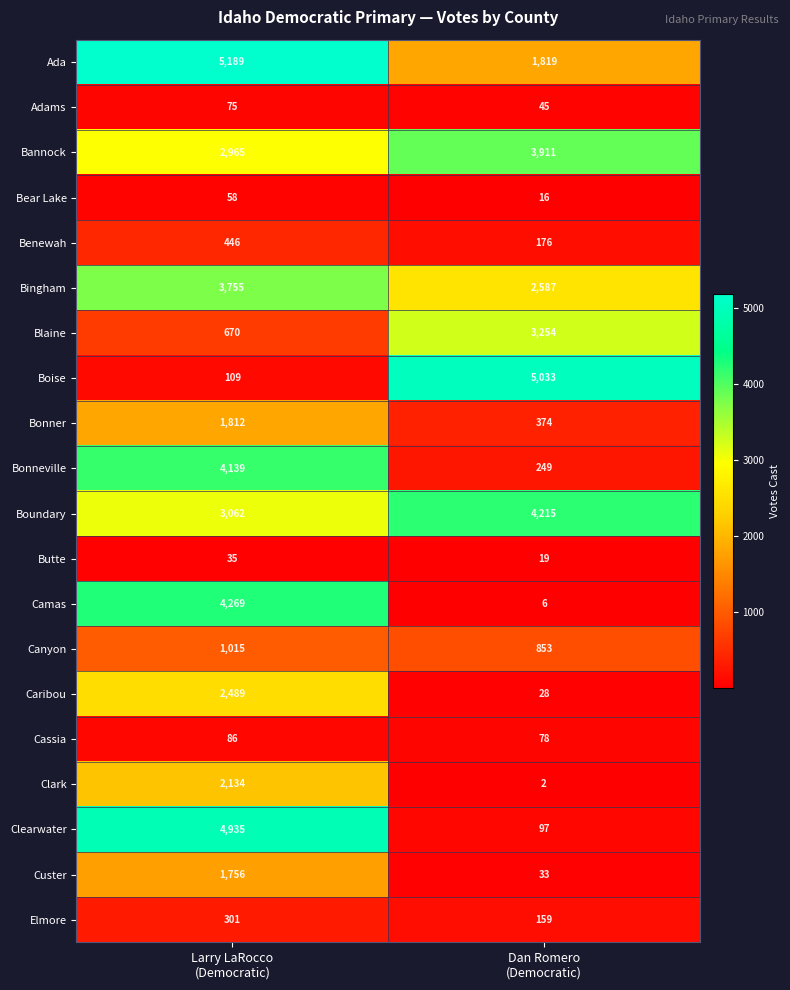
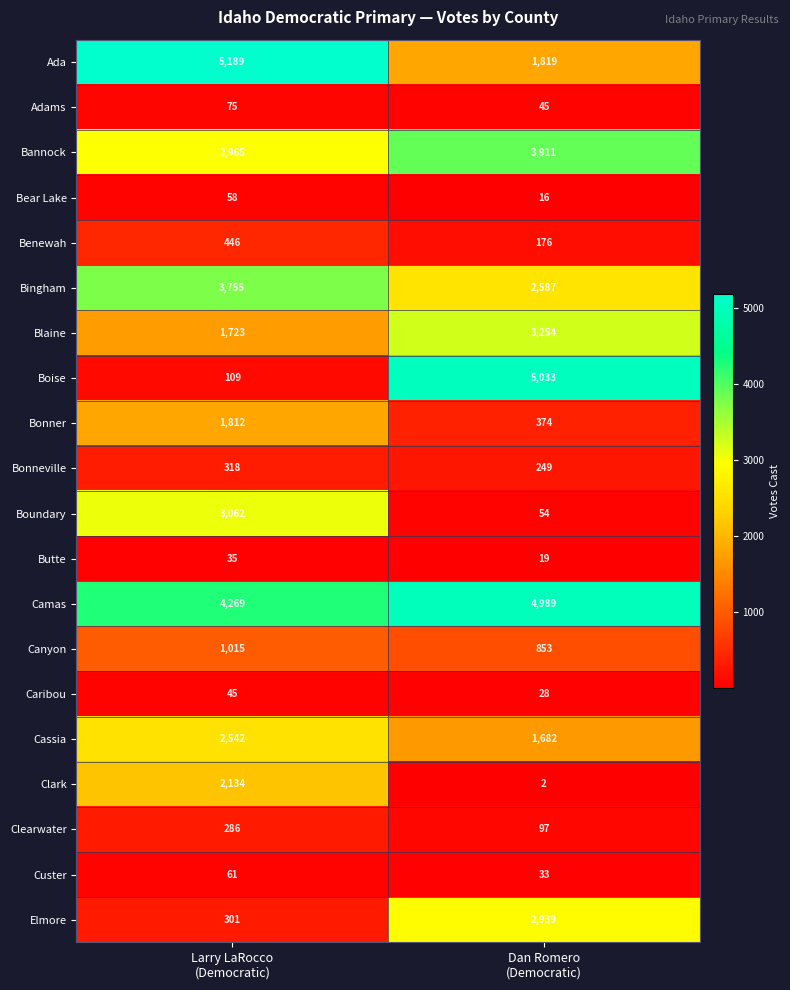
Blaine, Larry LaRocco (Democratic): 670 -> 1,723
Bonneville, Larry LaRocco (Democratic): 4,139 -> 318
Boundary, Dan Romero (Democratic): 4,215 -> 54
Camas, Dan Romero (Democratic): 6 -> 4,989
Caribou, Larry LaRocco (Democratic): 2,489 -> 45
Cassia, Larry LaRocco (Democratic): 86 -> 2,542
Cassia, Dan Romero (Democratic): 78 -> 1,682
Clearwater, Larry LaRocco (Democratic): 4,935 -> 286
Custer, Larry LaRocco (Democratic): 1,756 -> 61
Elmore, Dan Romero (Democratic): 159 -> 2,939
